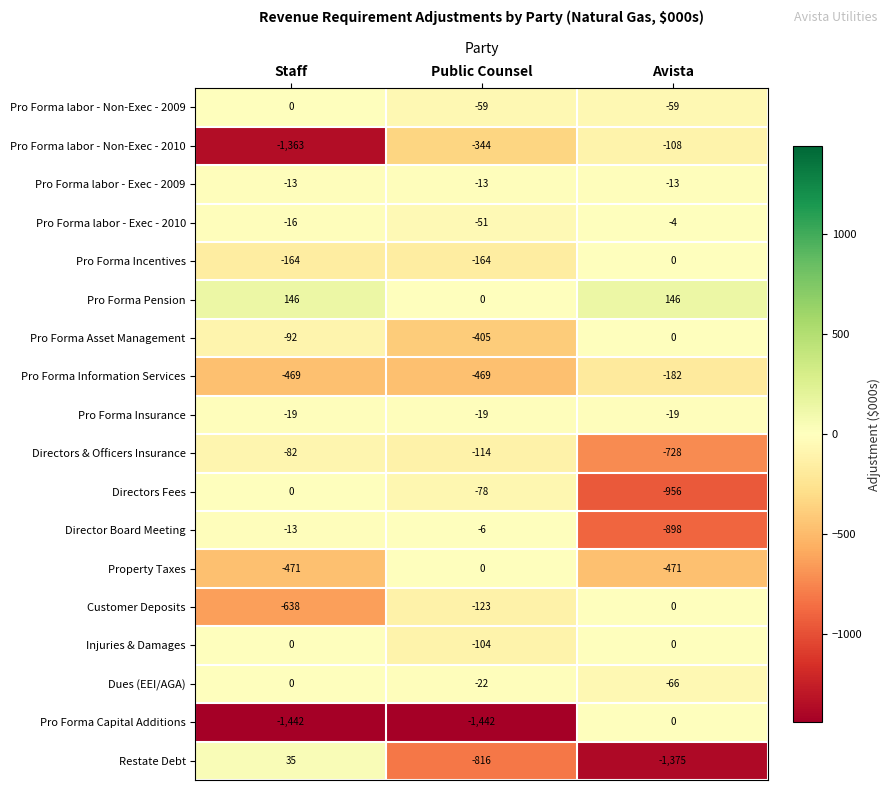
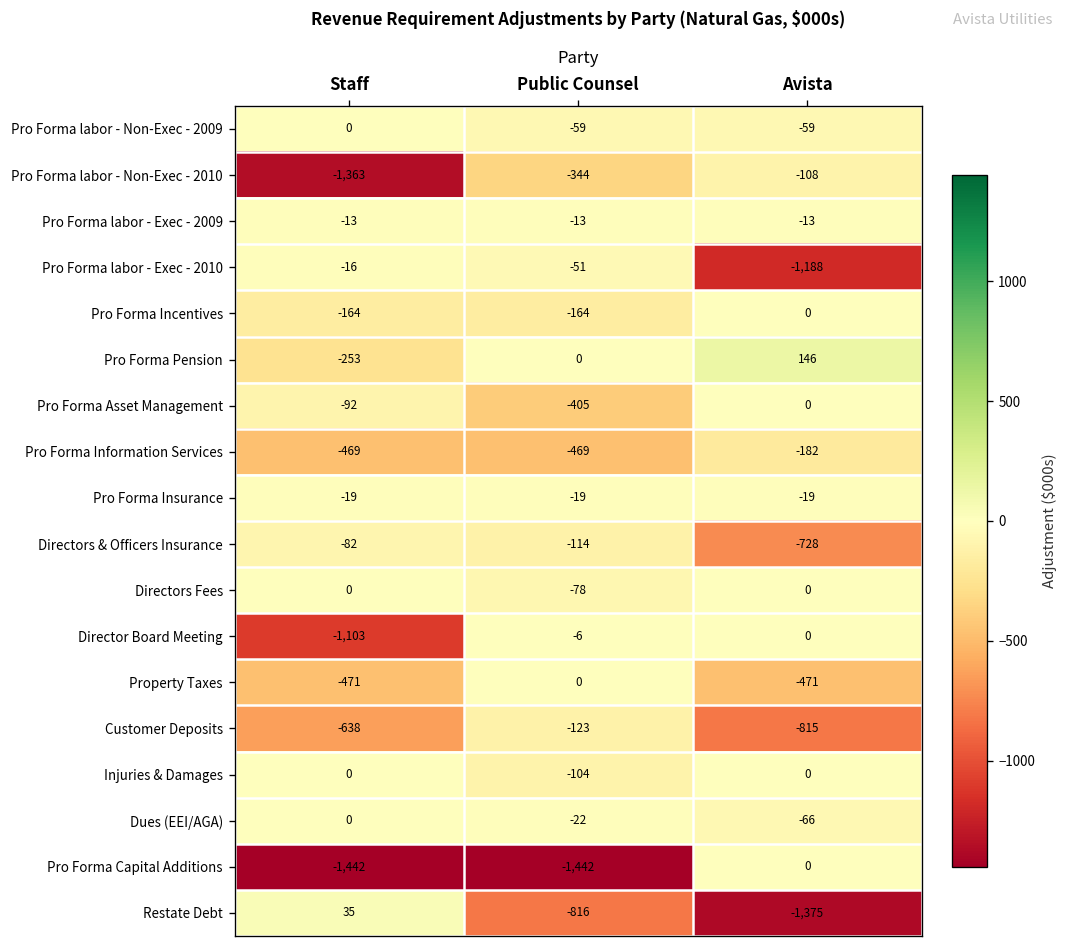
Pro Forma labor - Exec - 2010, Avista: -4 -> -1,188
Pro Forma Pension, Staff: 146 -> -253
Directors Fees, Avista: -956 -> 0
Director Board Meeting, Staff: -13 -> -1,103
Director Board Meeting, Avista: -898 -> 0
Customer Deposits, Avista: 0 -> -815
